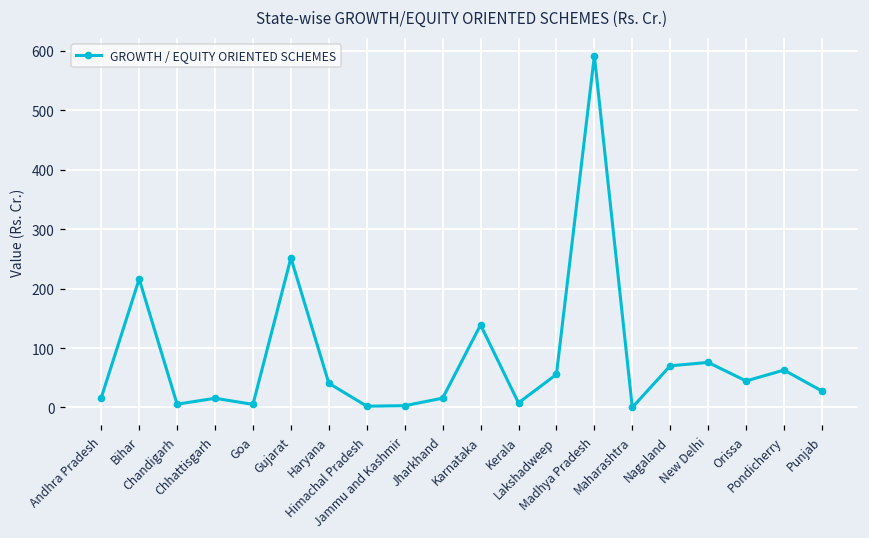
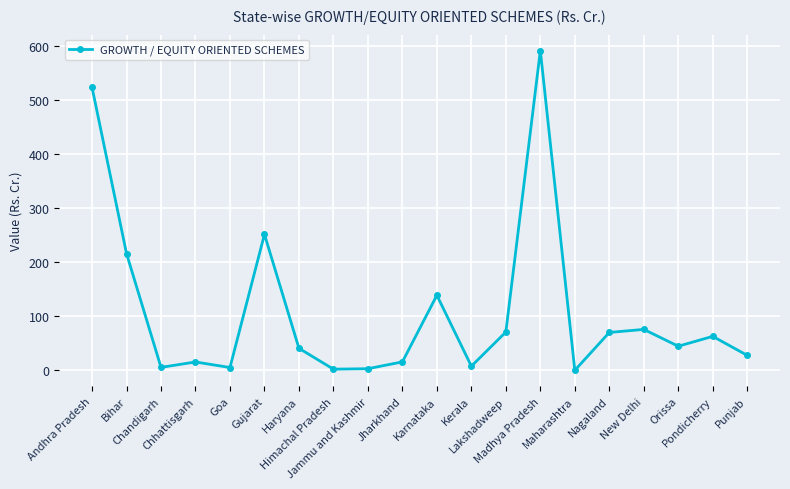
Andhra Pradesh: 20 -> 520
Lakshadweep: 60 -> 70
